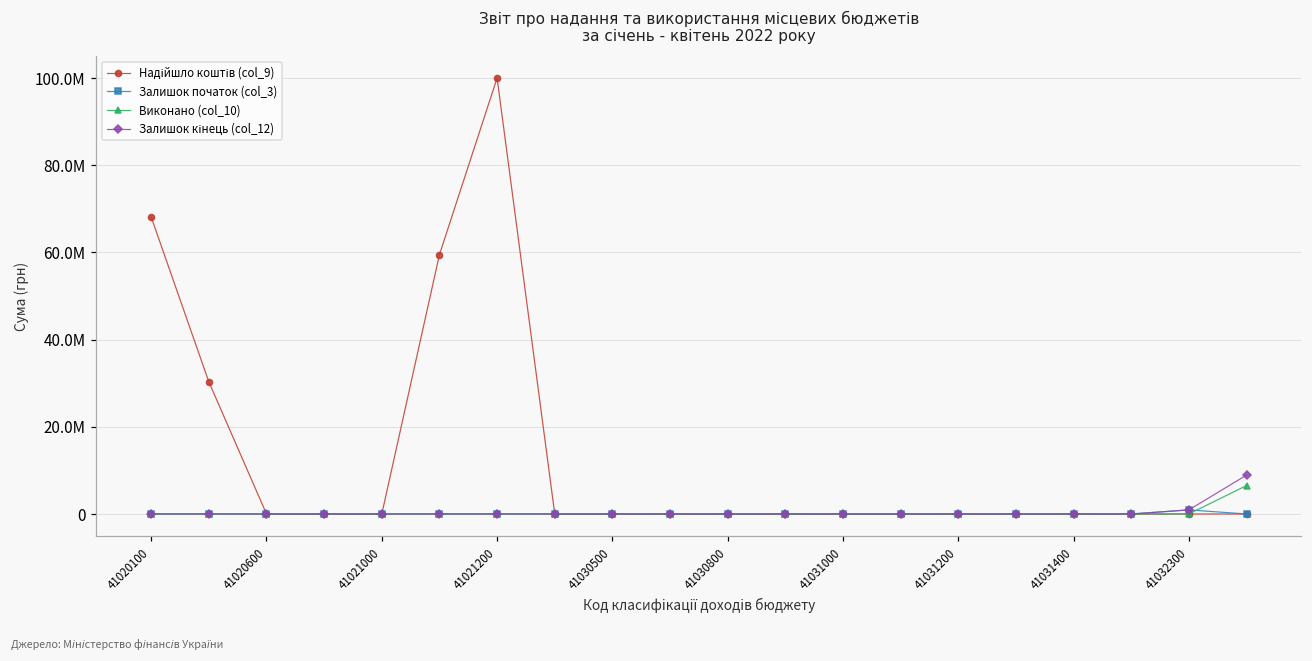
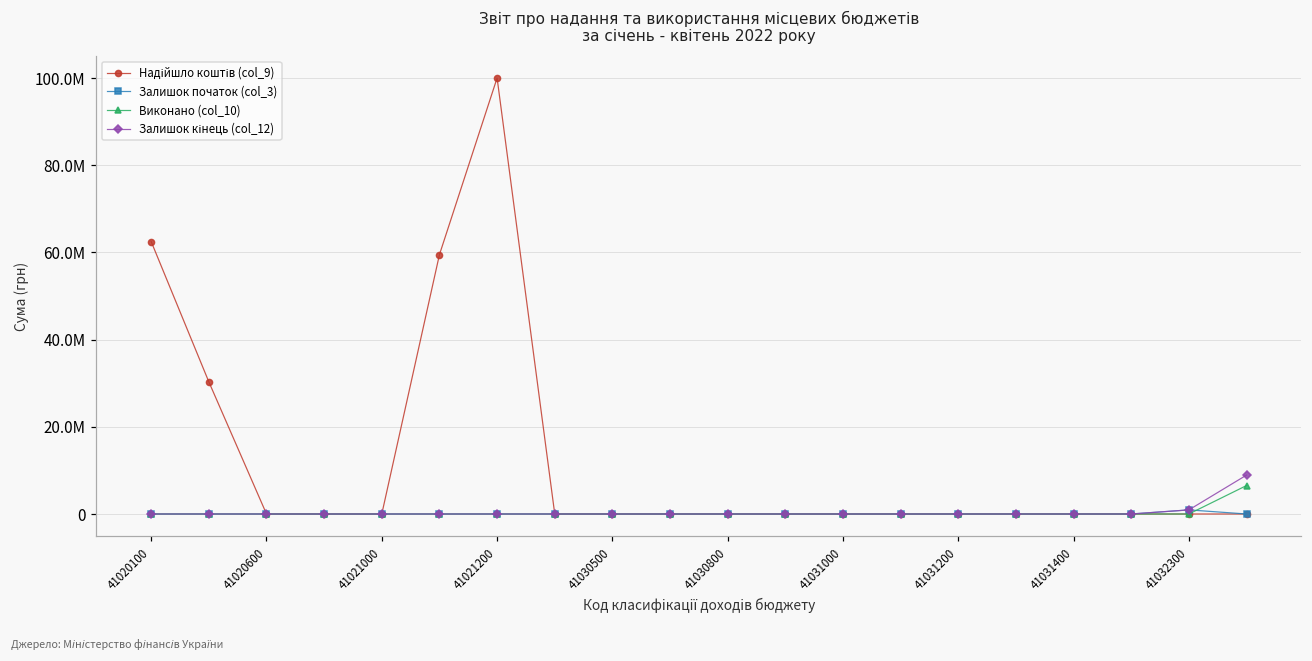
Надійшло коштів (col_9), 41020100: 68000000 -> 62000000
